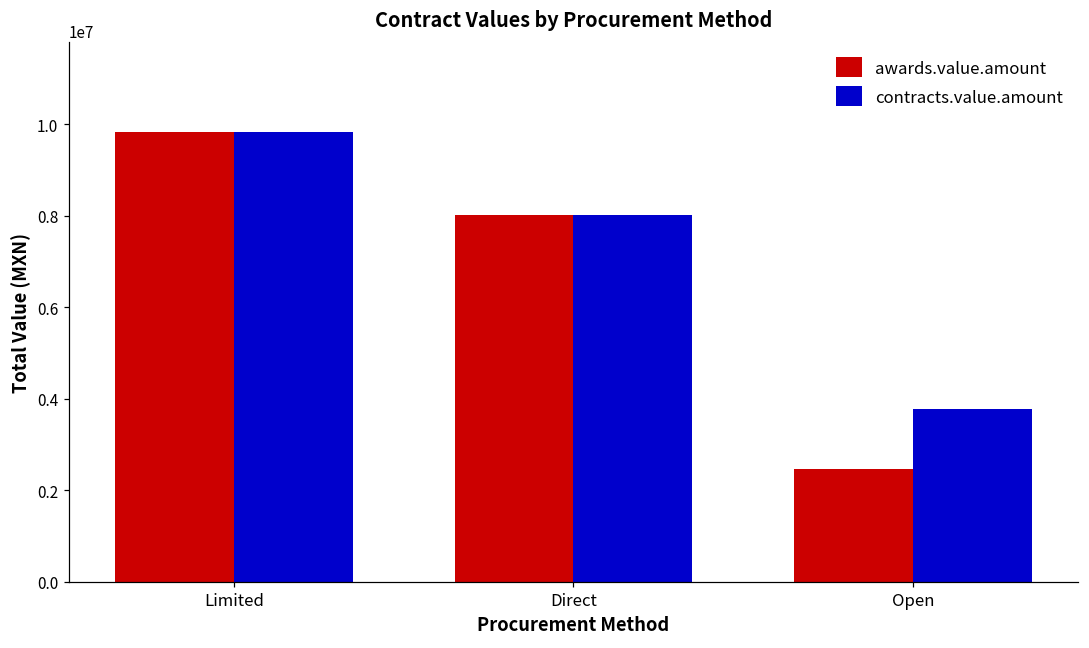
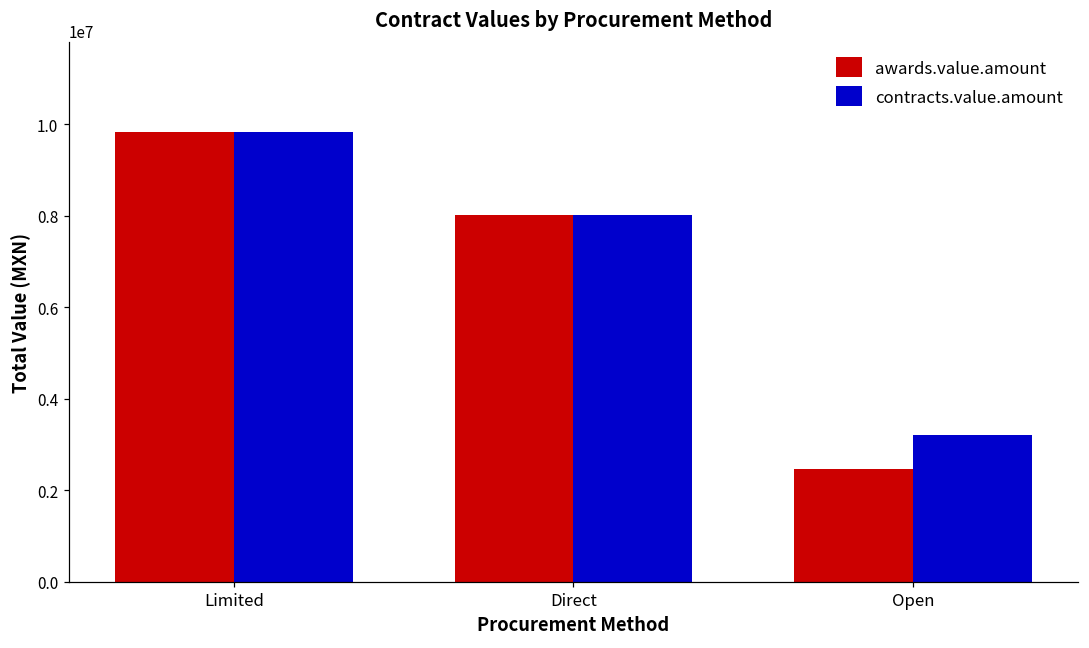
contracts.value.amount, Open: 3800000 -> 3200000
